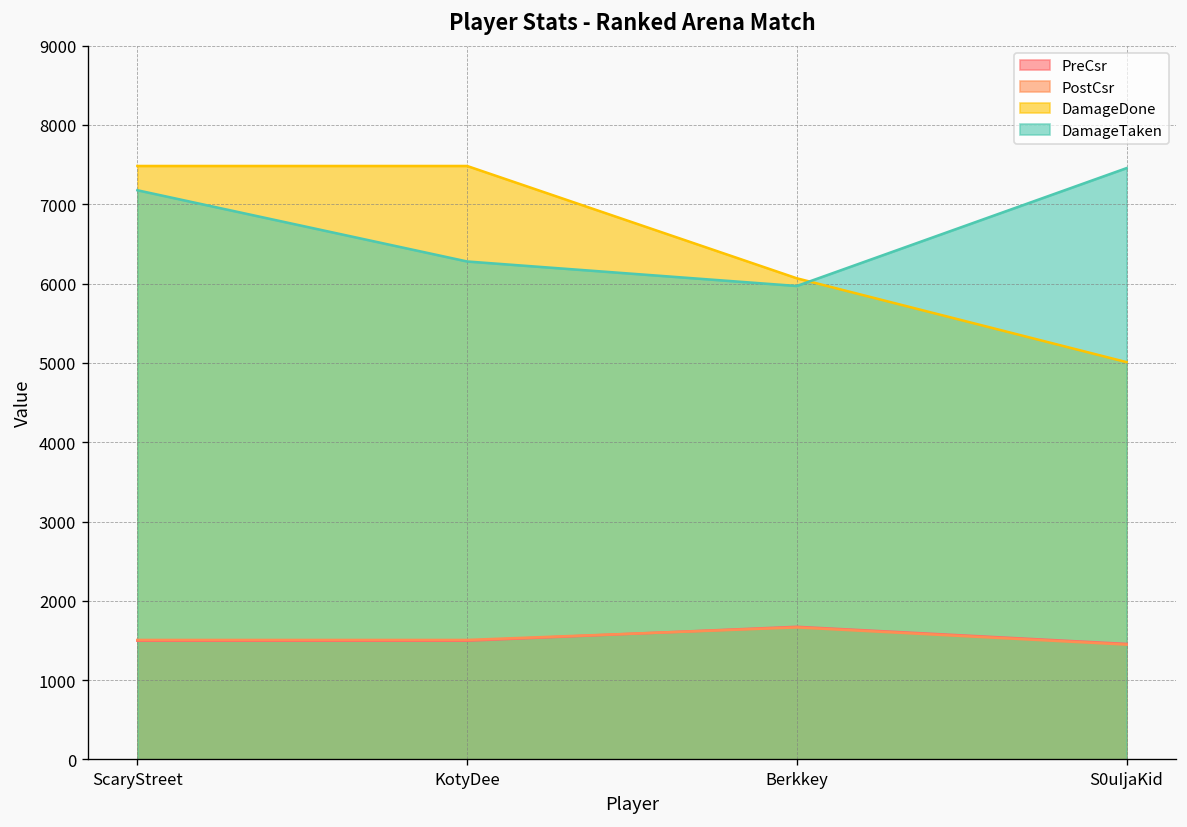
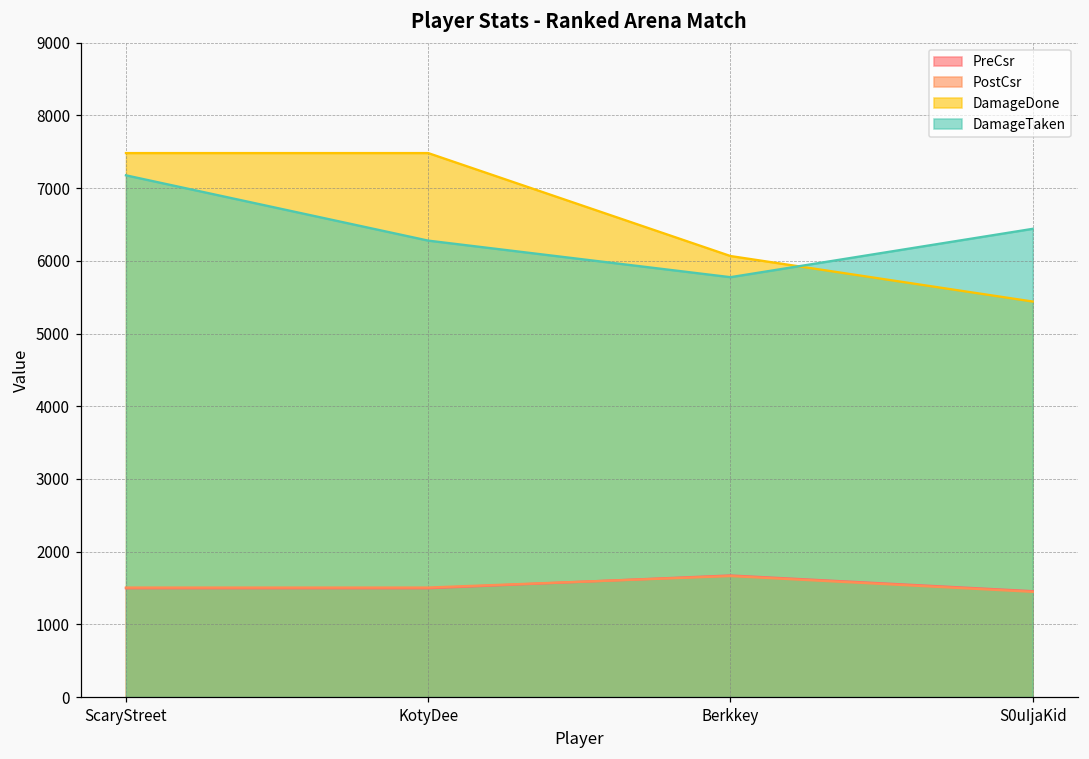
DamageTaken, Berkkey: 6000 -> 5800
DamageDone, S0uIjaKid: 5000 -> 5400
DamageTaken, S0uIjaKid: 7500 -> 6400
